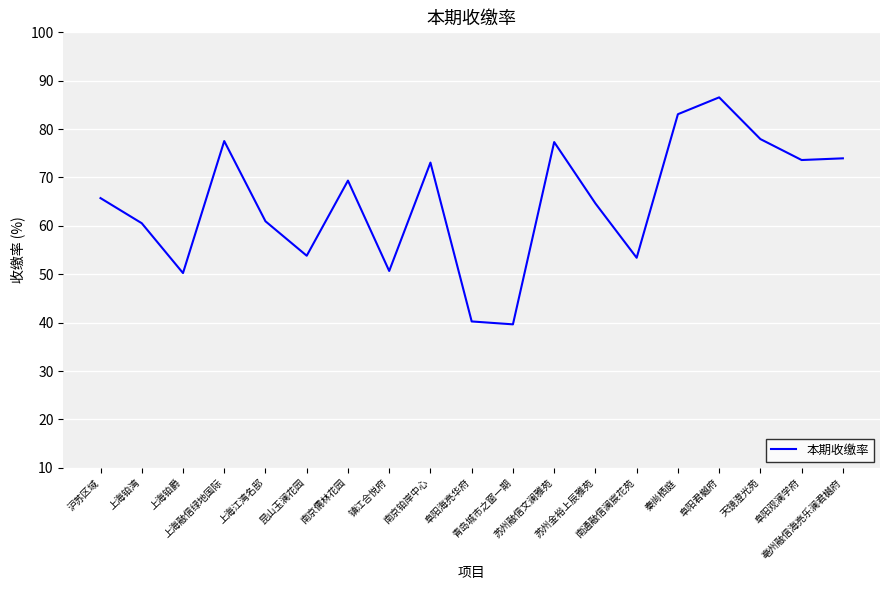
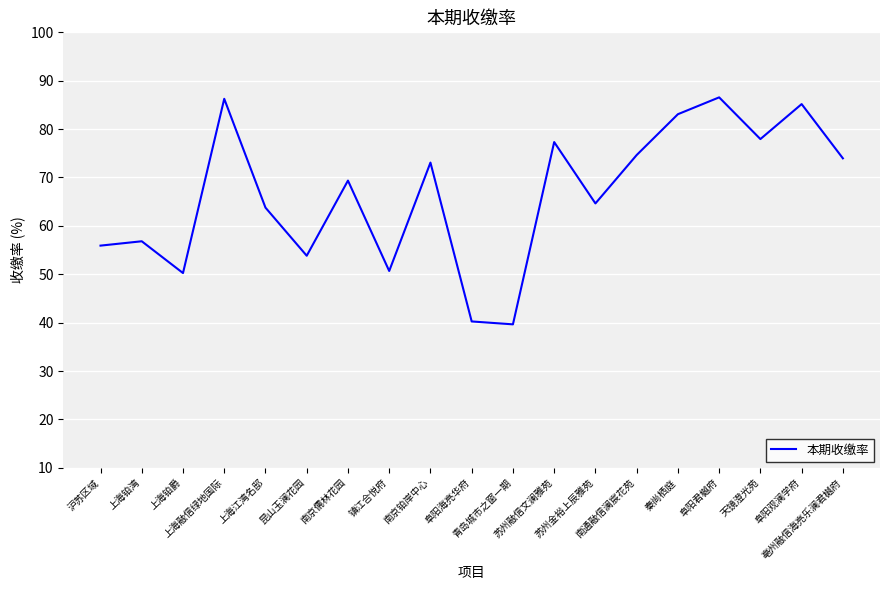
沪苏区域: 66 -> 56
上海铂湾: 61 -> 57
上海融信绿地国际: 78 -> 86
上海江湾名邸: 61 -> 64
南通融信澜宸花苑: 53 -> 75
阜阳观澜学府: 74 -> 85
